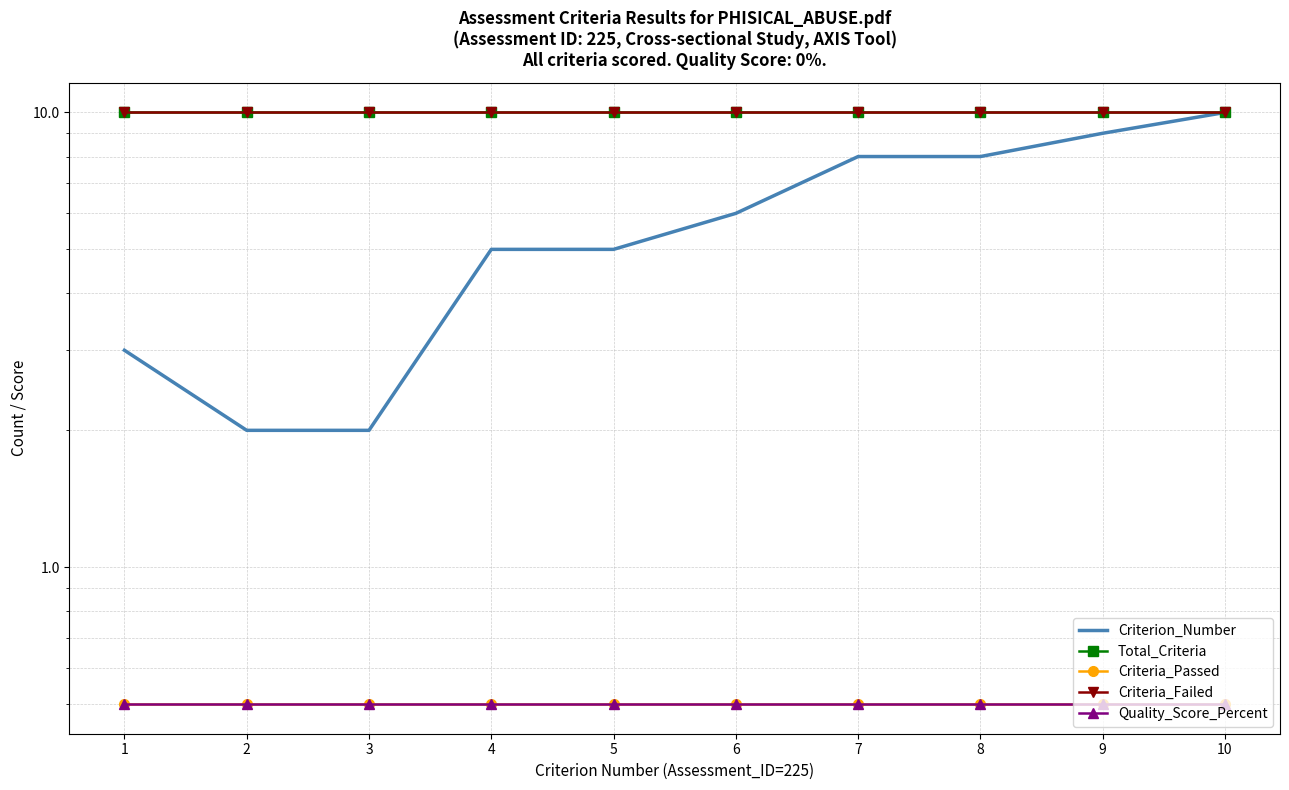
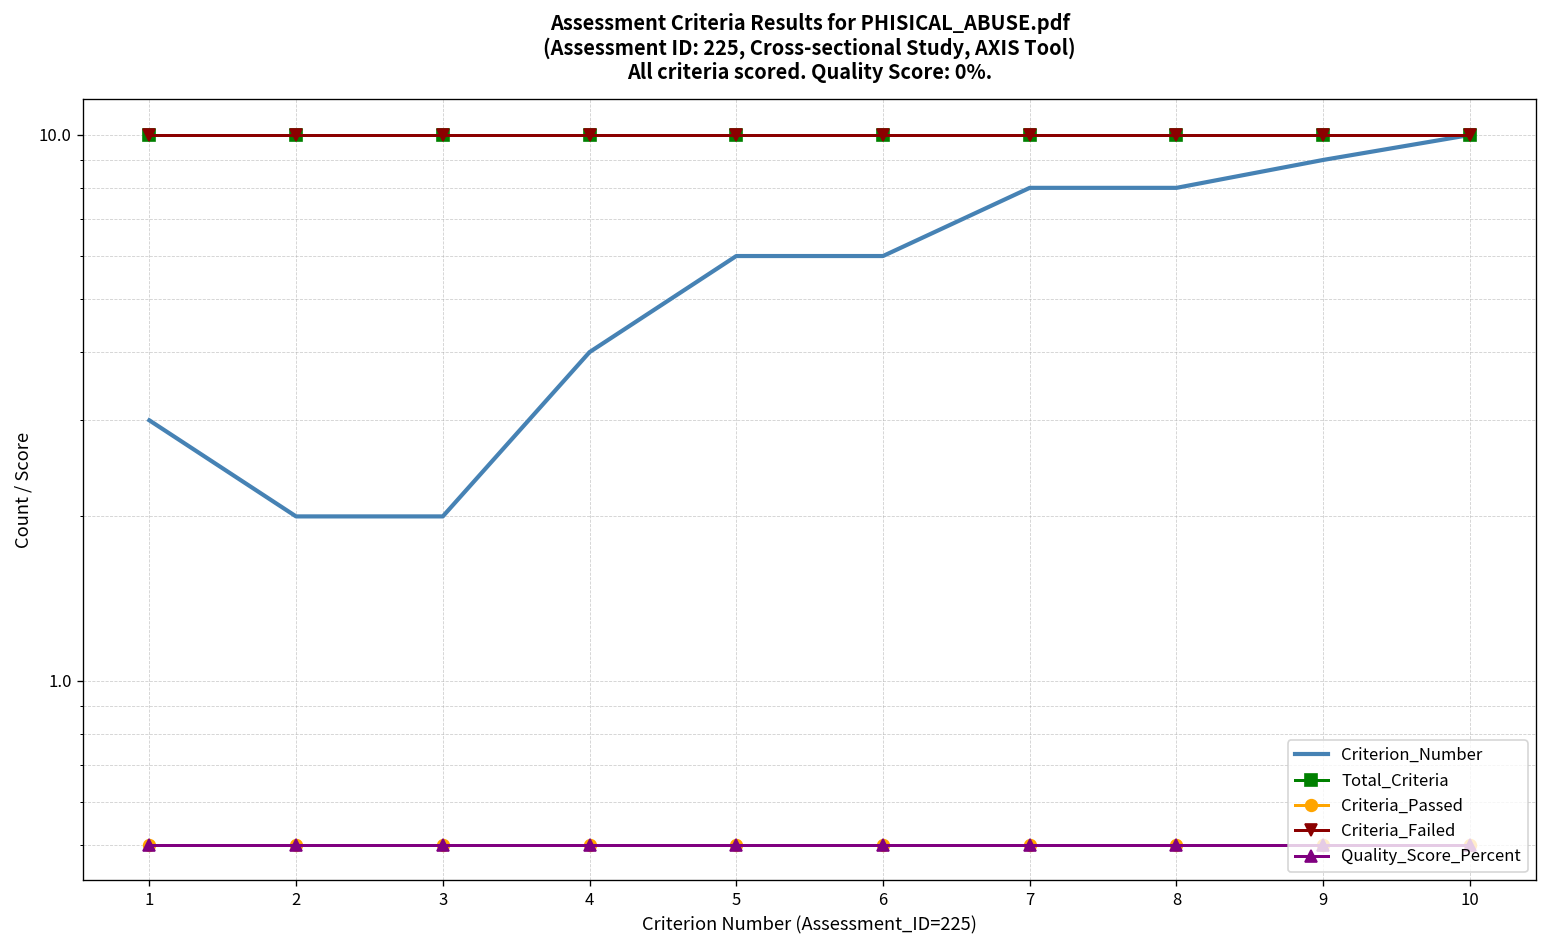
Criterion_Number, 4: 5 -> 4
Criterion_Number, 5: 5 -> 6
